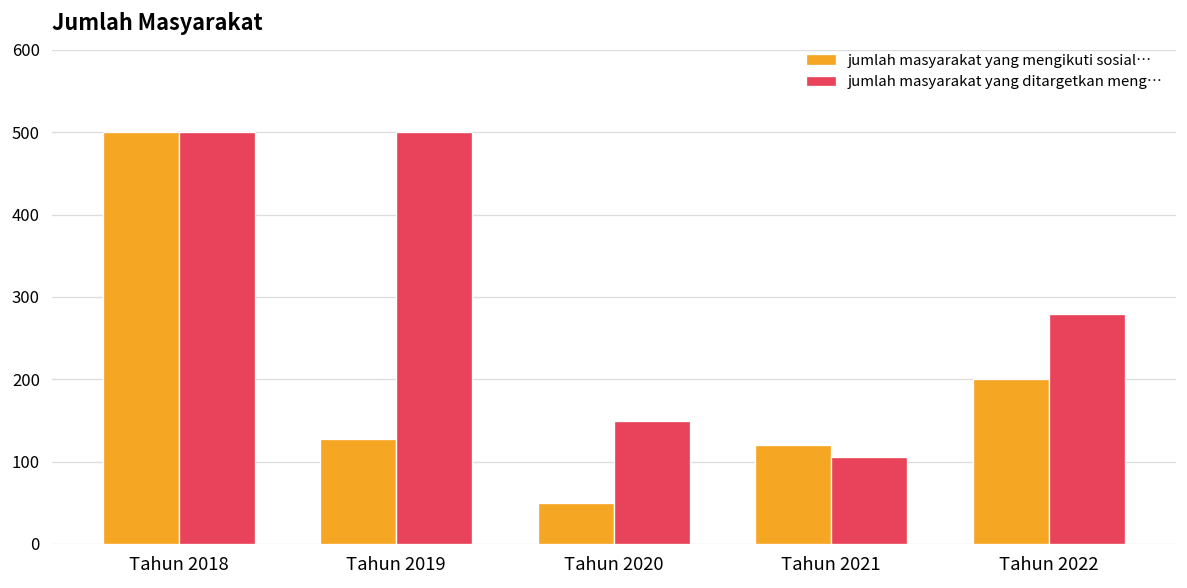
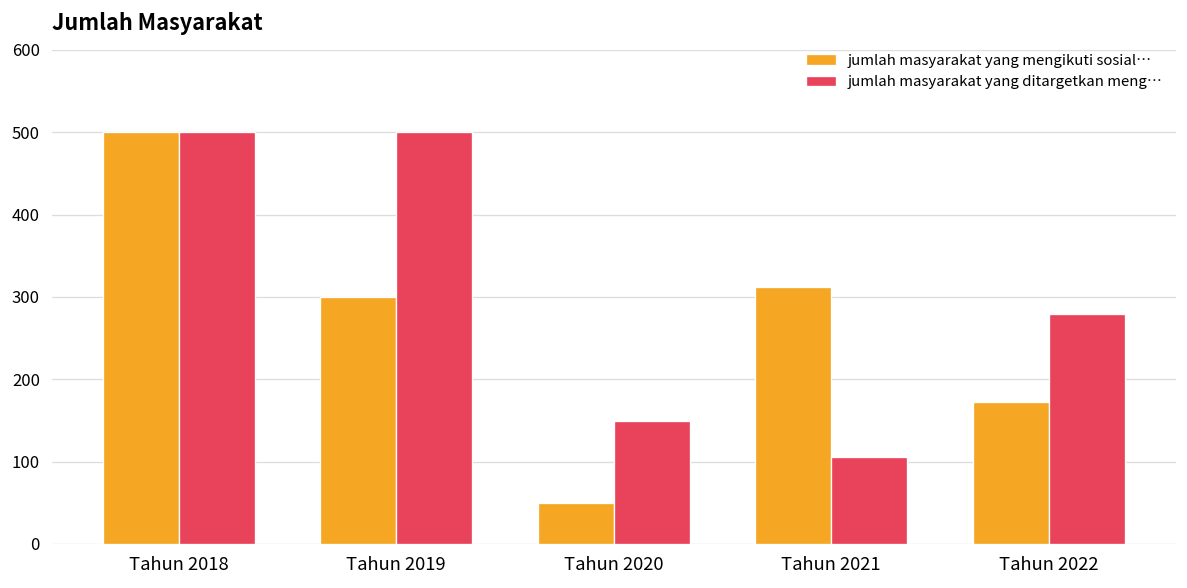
jumlah masyarakat yang mengikuti sosial…, Tahun 2019: 130 -> 300
jumlah masyarakat yang mengikuti sosial…, Tahun 2021: 120 -> 310
jumlah masyarakat yang mengikuti sosial…, Tahun 2022: 200 -> 170
